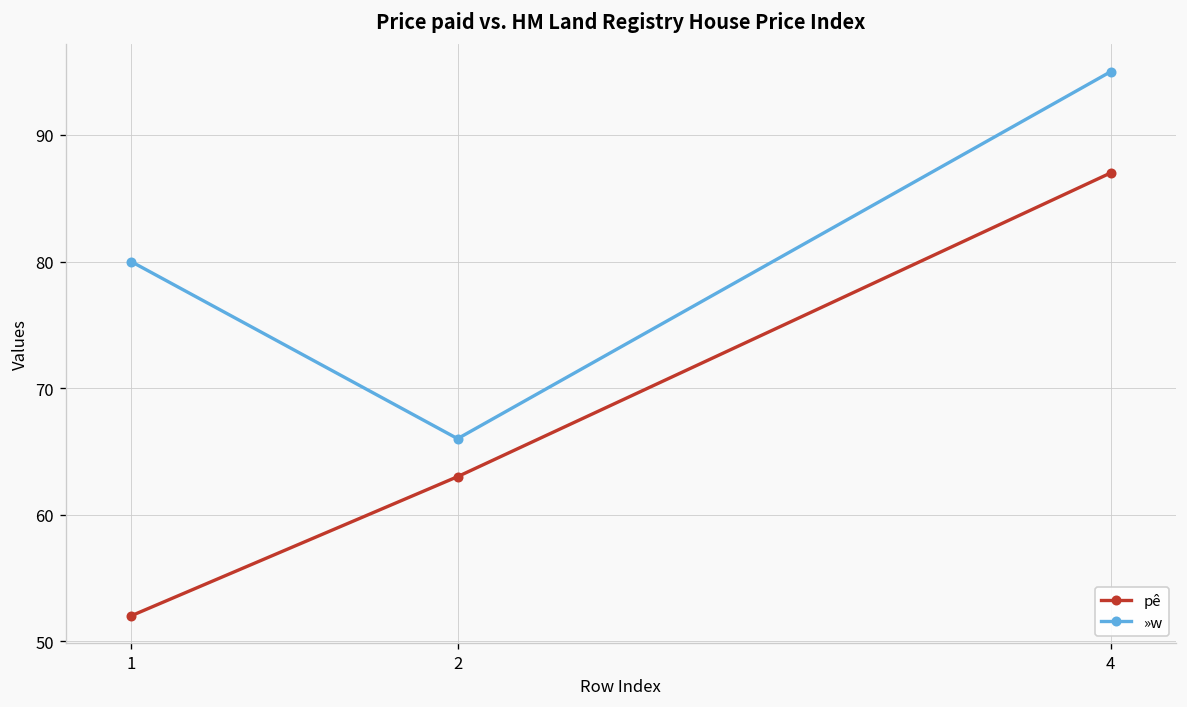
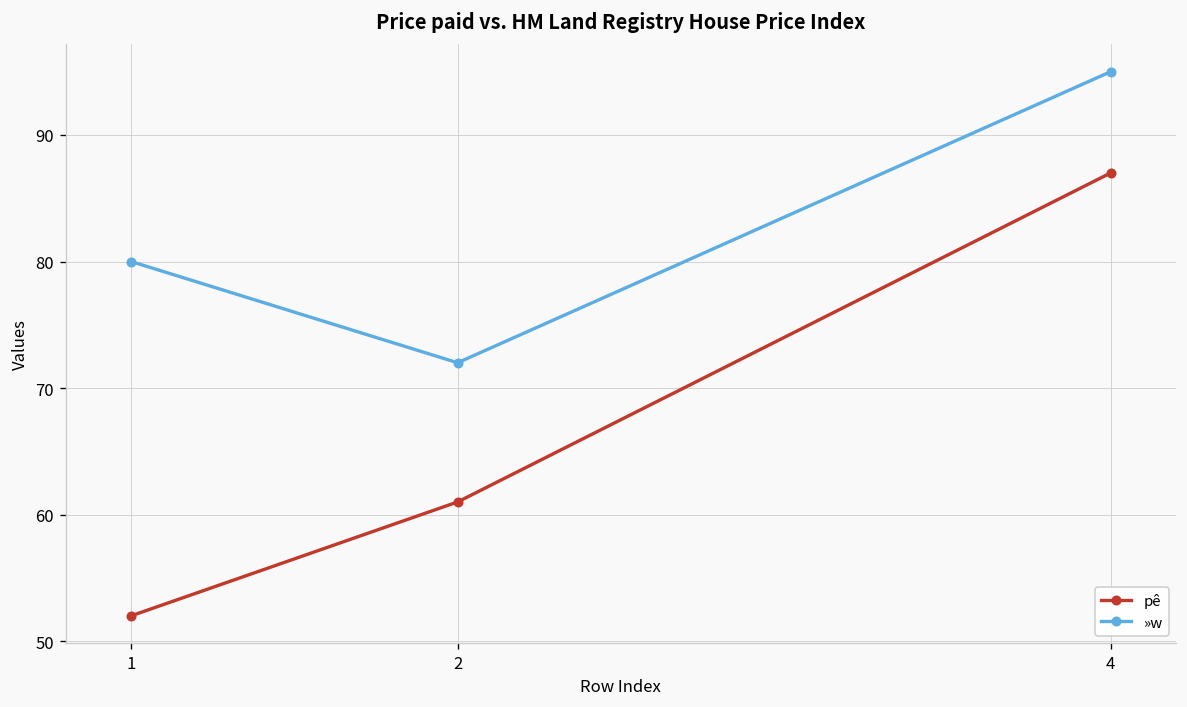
pê, 2: 63 -> 61
»w, 2: 66 -> 72
